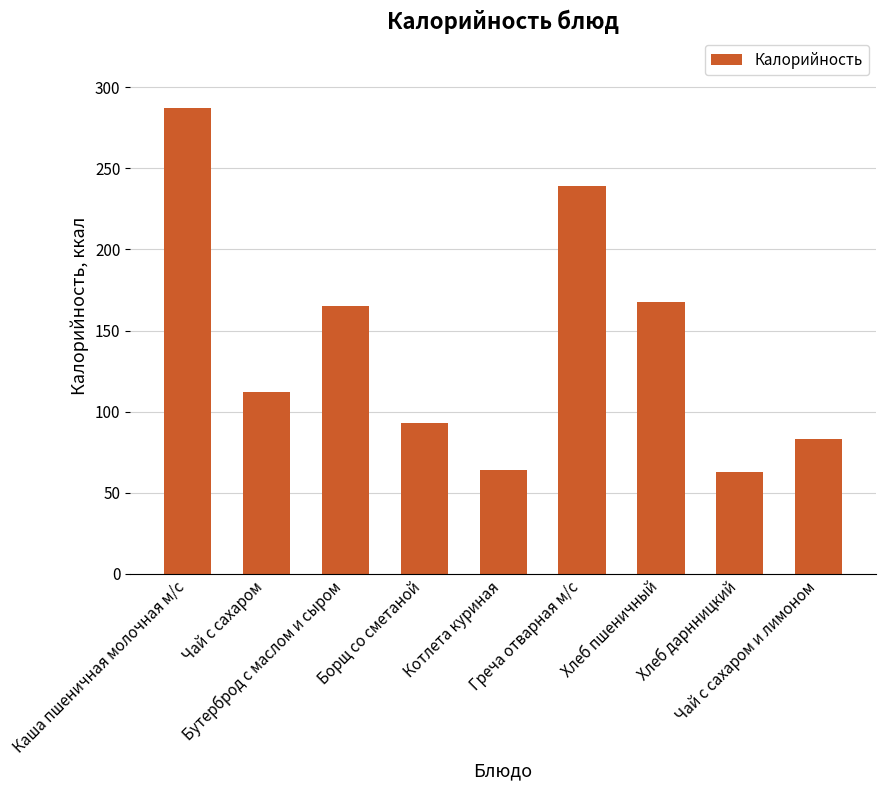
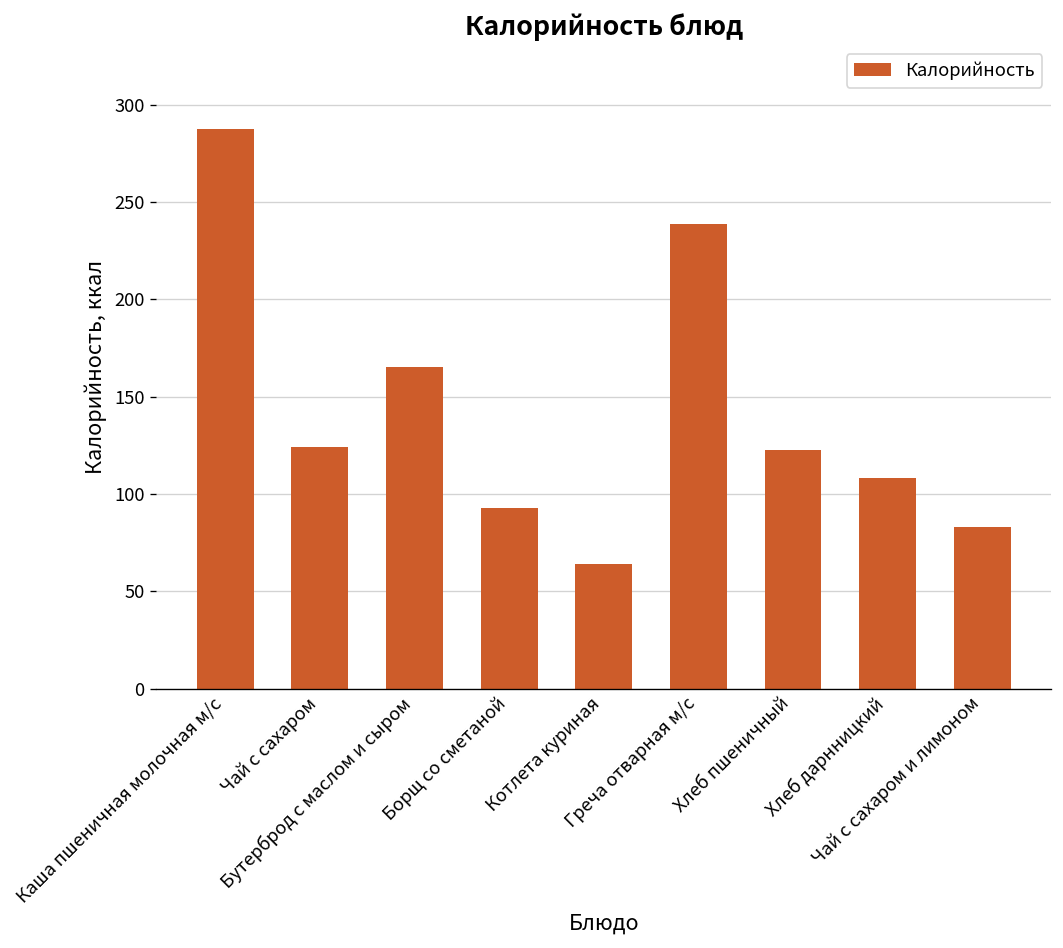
Чай с сахаром: 112 -> 124
Хлеб пшеничный: 167 -> 123
Хлеб дарнницкий: 63 -> 108
